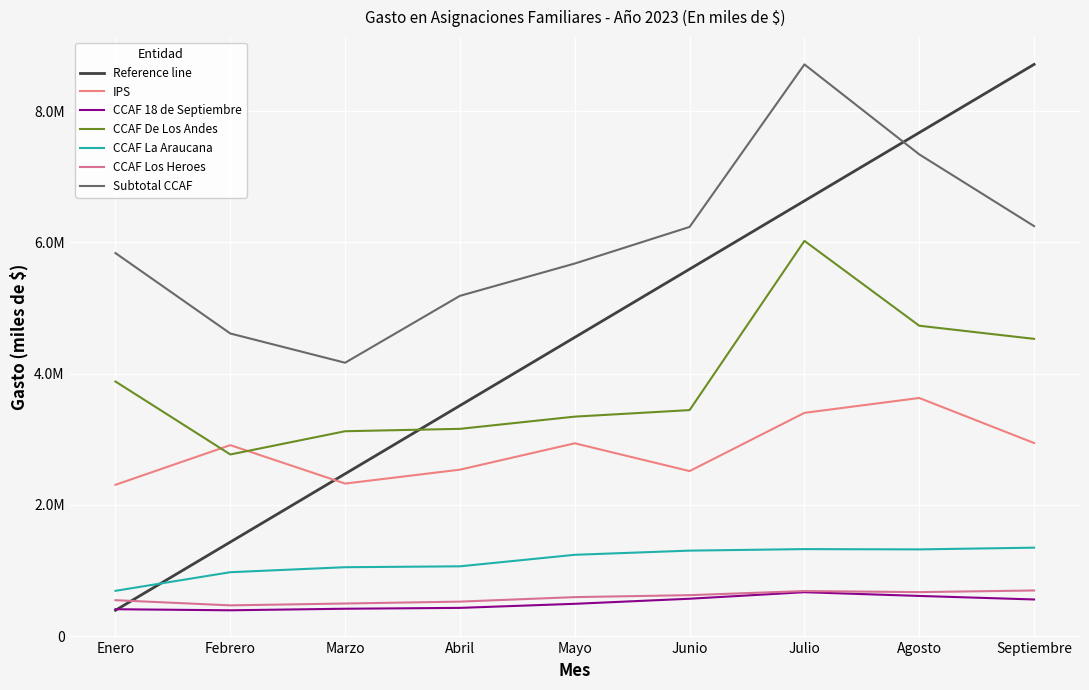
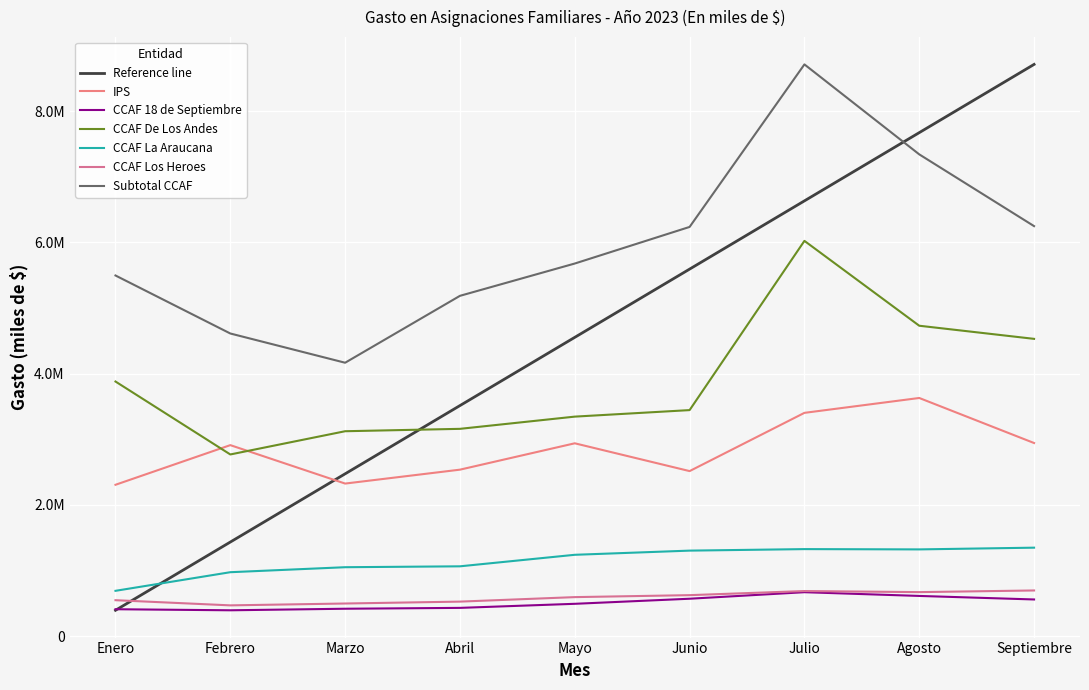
Subtotal CCAF, Enero: 5800000 -> 5500000
